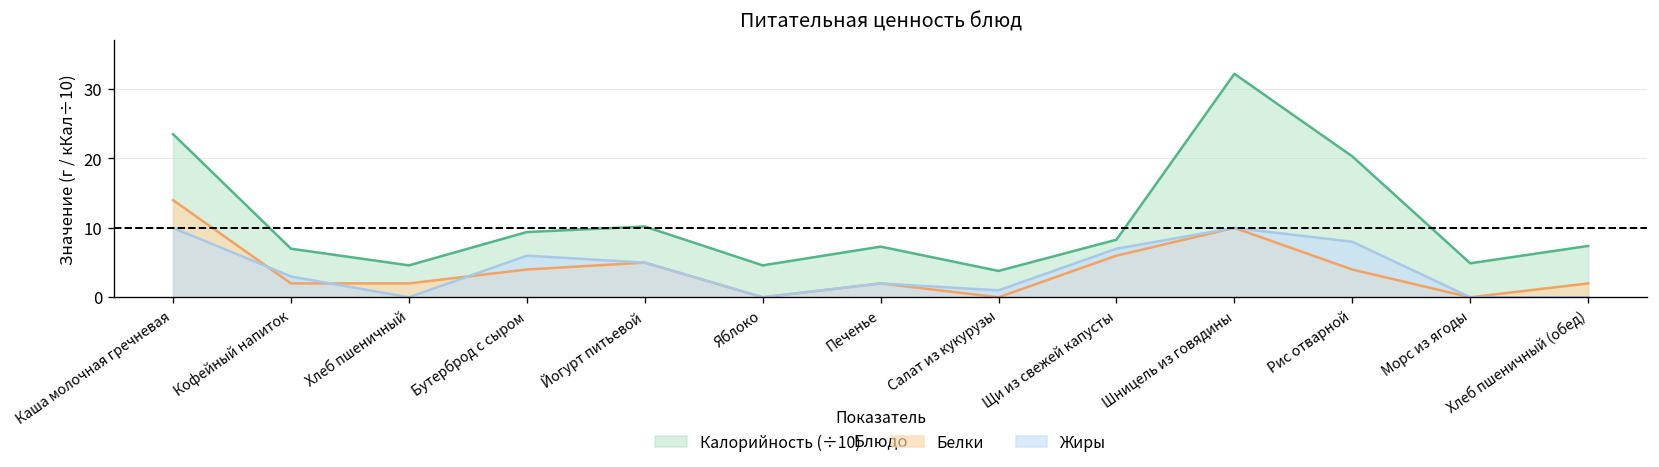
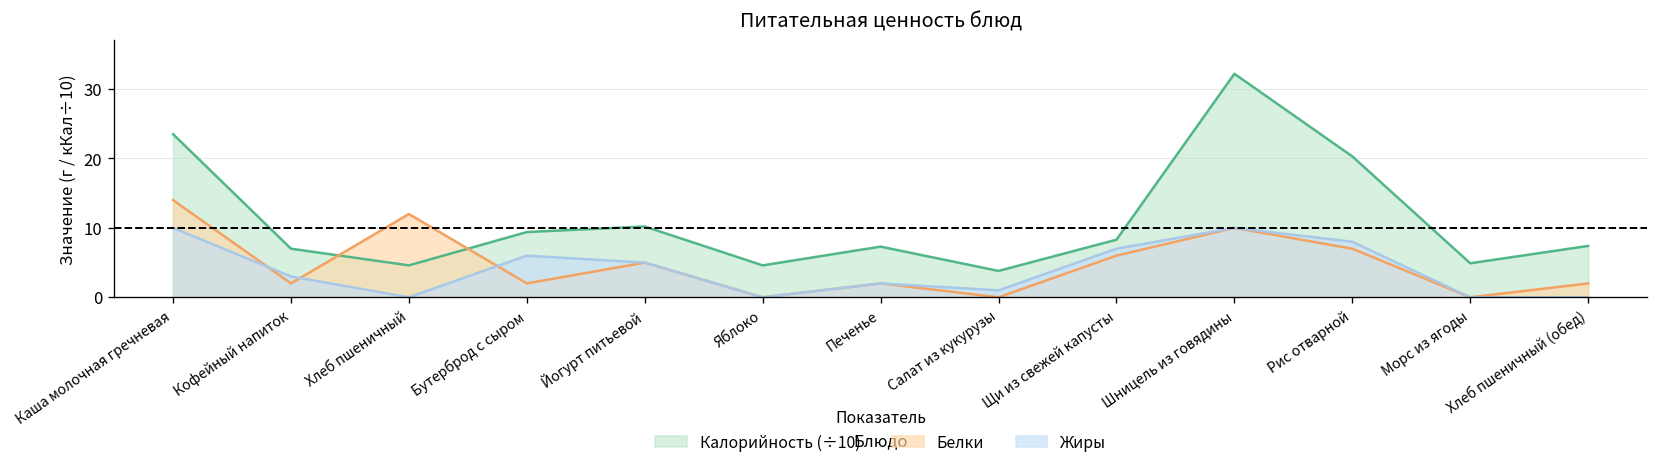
Белки, Хлеб пшеничный: 2 -> 12
Белки, Бутерброд с сыром: 4 -> 2
Белки, Рис отварной: 4 -> 7
